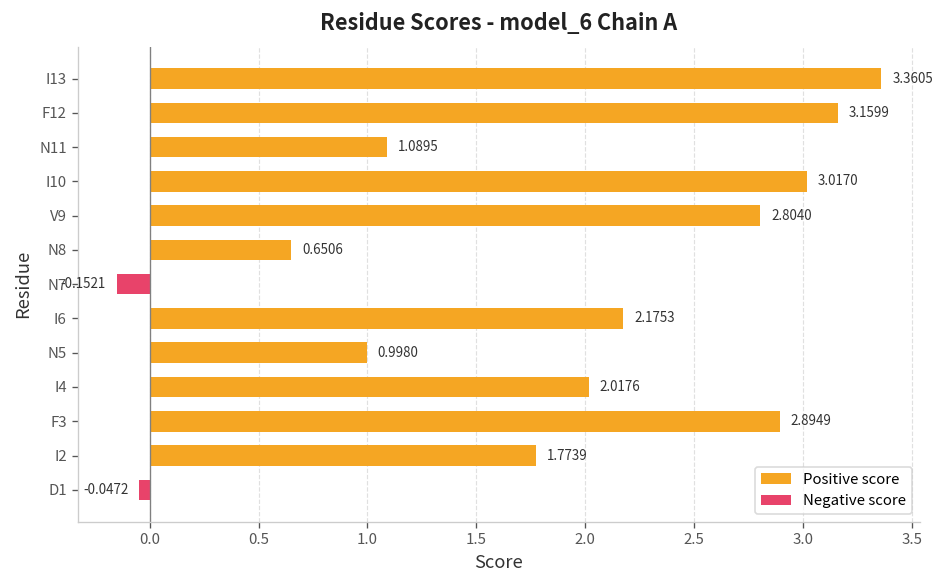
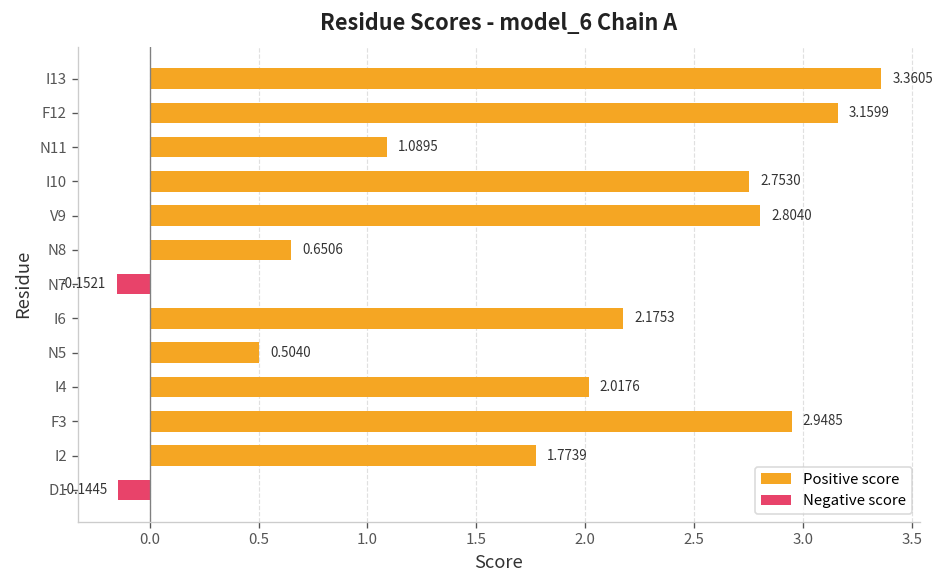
Positive score, I10: 3.0170 -> 2.7530
Positive score, N5: 0.9980 -> 0.5040
Positive score, F3: 2.8949 -> 2.9485
Negative score, D1: -0.0472 -> -0.1445
